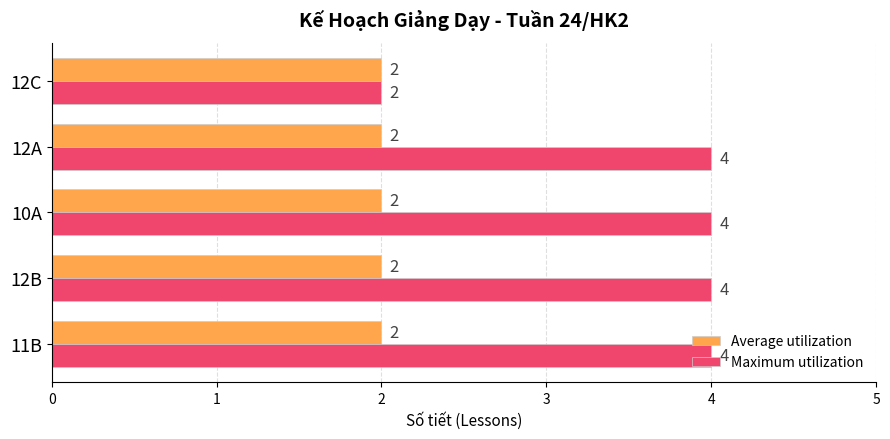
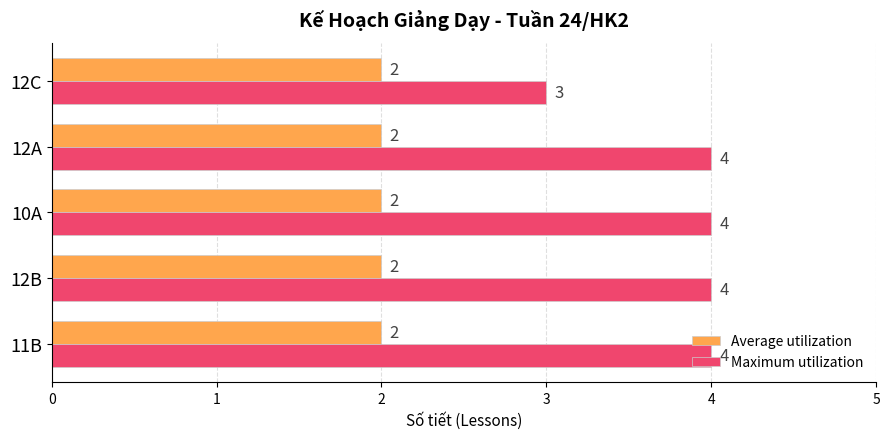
Maximum utilization, 12C: 2 -> 3
